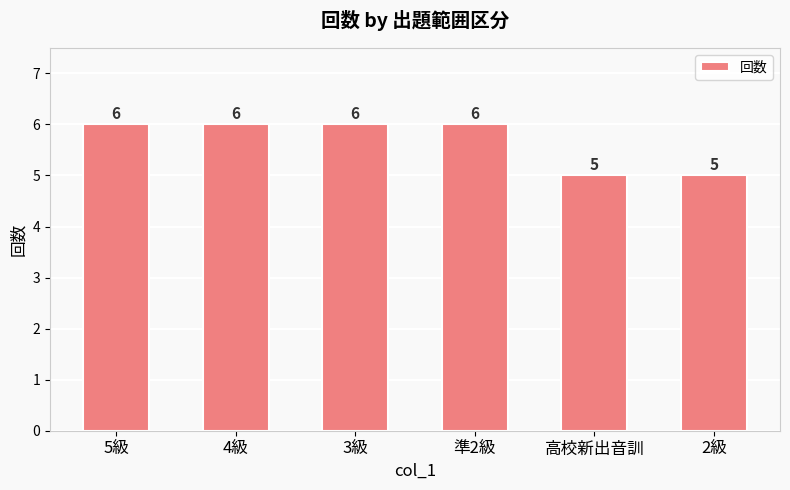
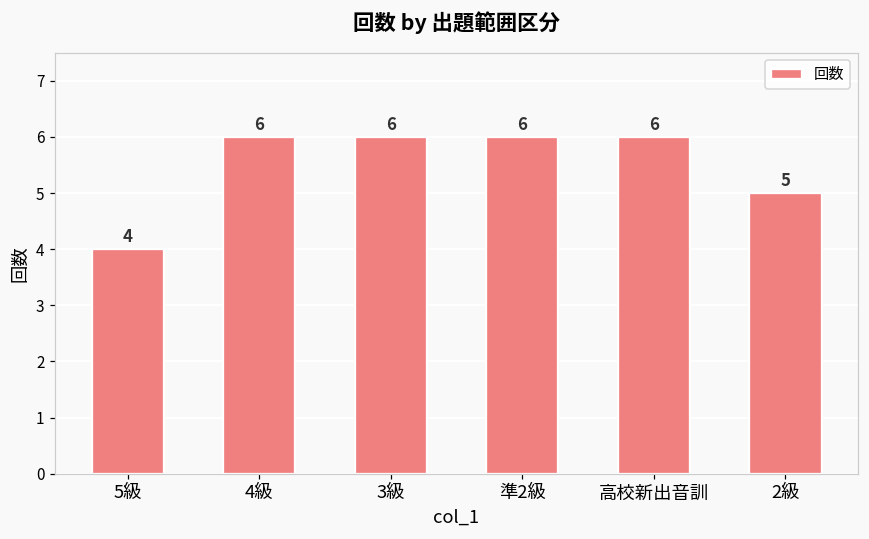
5級: 6 -> 4
高校新出音訓: 5 -> 6
